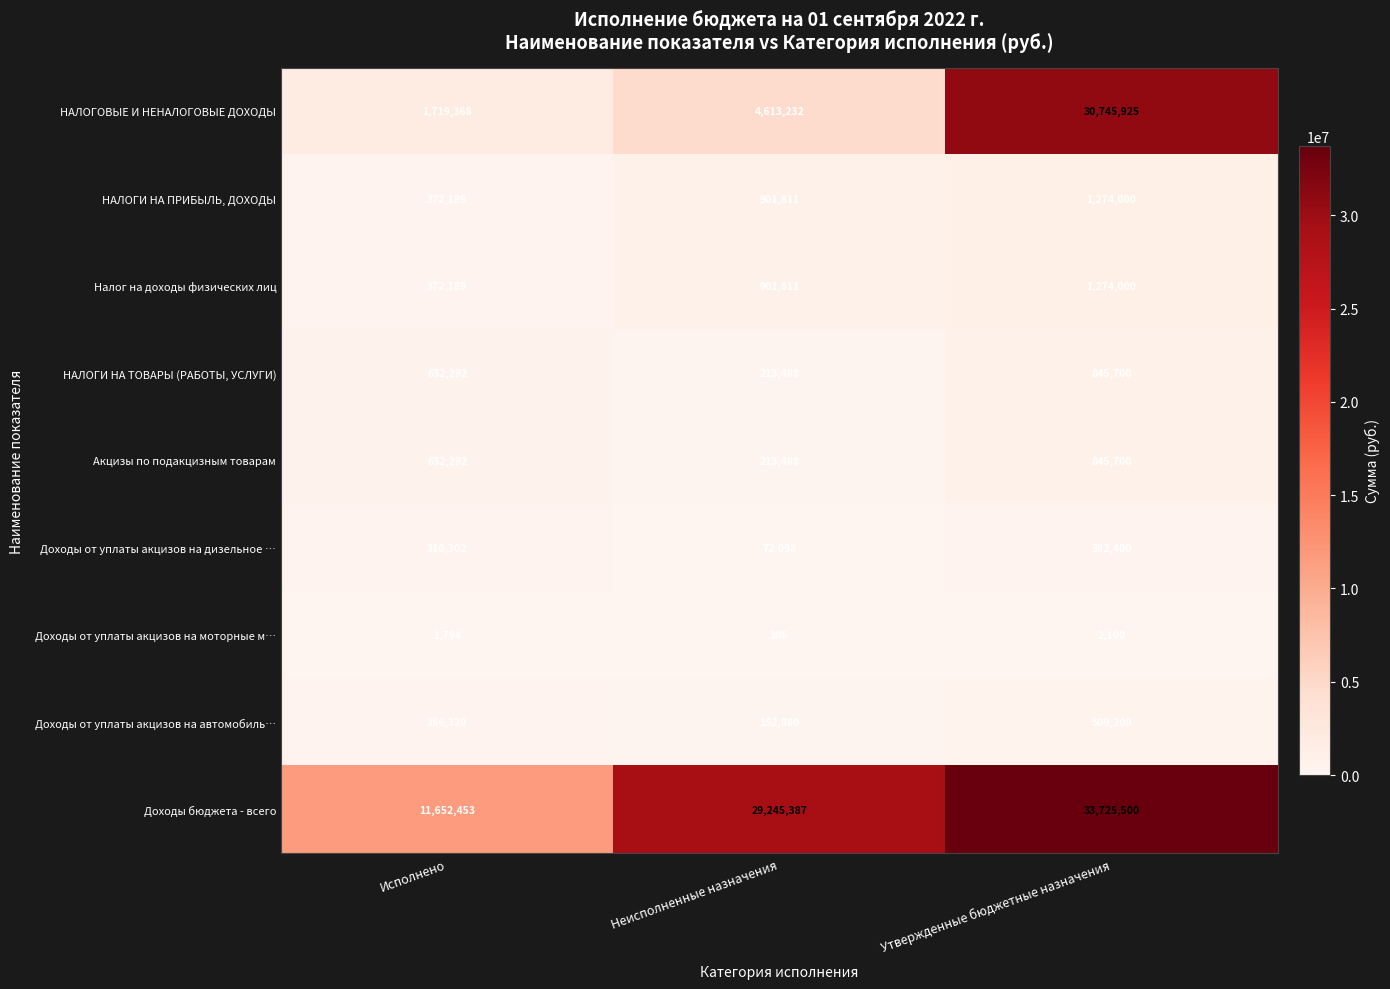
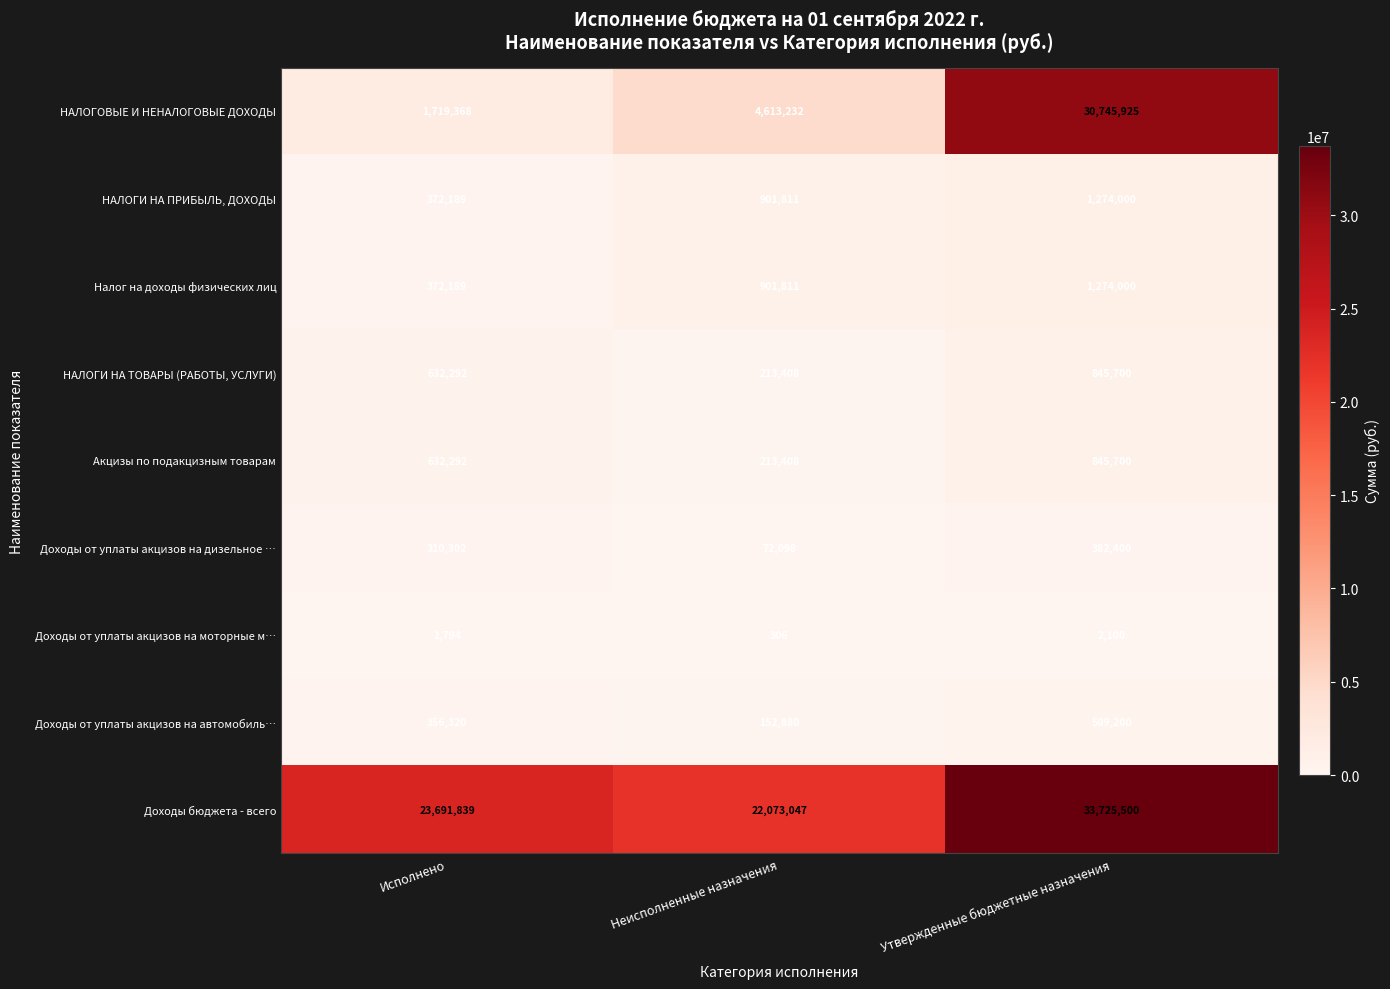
Доходы бюджета - всего, Исполнено: 11,652,453 -> 23,691,839
Доходы бюджета - всего, Неисполненные назначения: 29,245,387 -> 22,073,047
